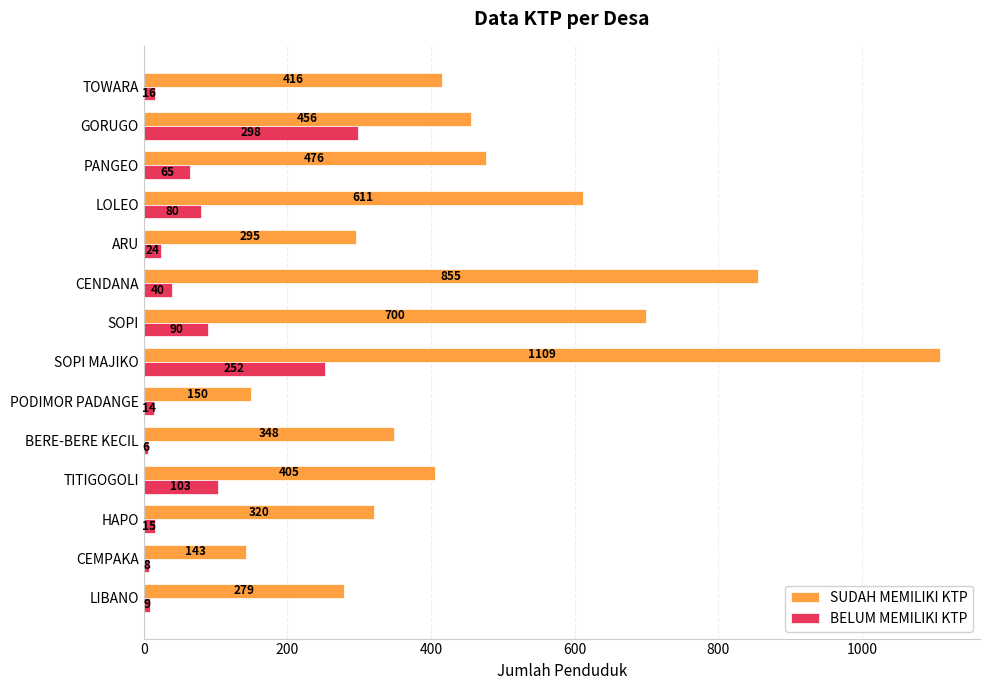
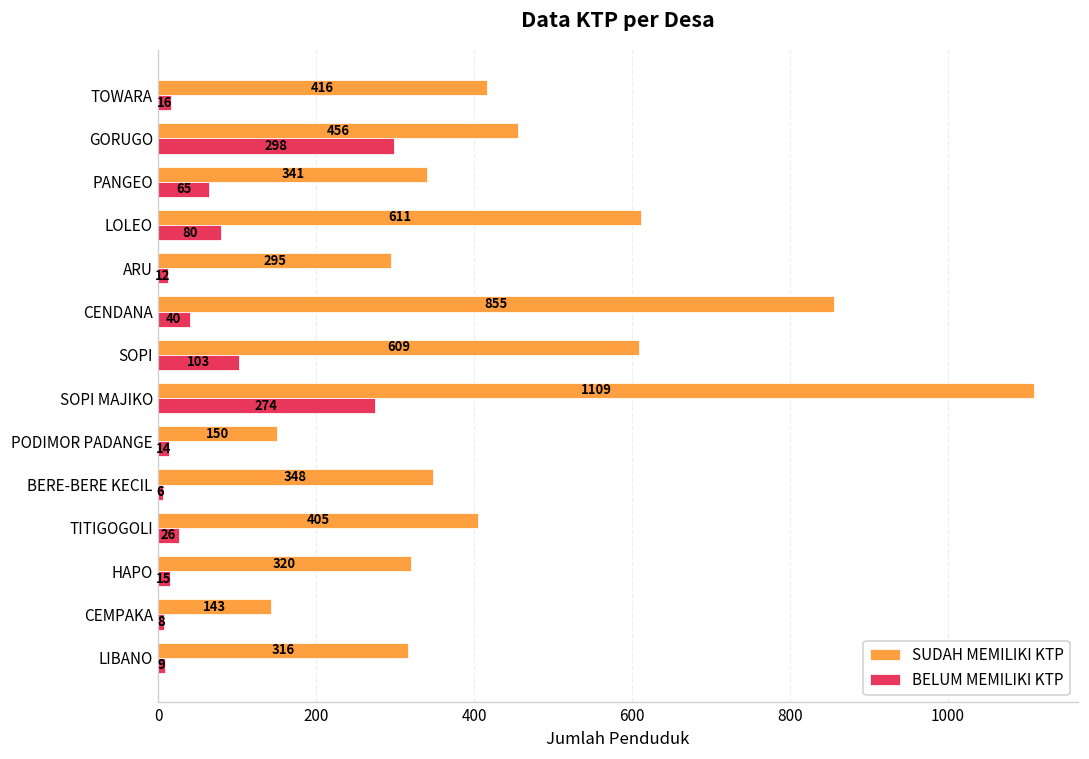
SUDAH MEMILIKI KTP, PANGEO: 476 -> 341
BELUM MEMILIKI KTP, ARU: 24 -> 12
SUDAH MEMILIKI KTP, SOPI: 700 -> 609
BELUM MEMILIKI KTP, SOPI: 90 -> 103
BELUM MEMILIKI KTP, SOPI MAJIKO: 252 -> 274
BELUM MEMILIKI KTP, TITIGOGOLI: 103 -> 26
SUDAH MEMILIKI KTP, LIBANO: 279 -> 316
